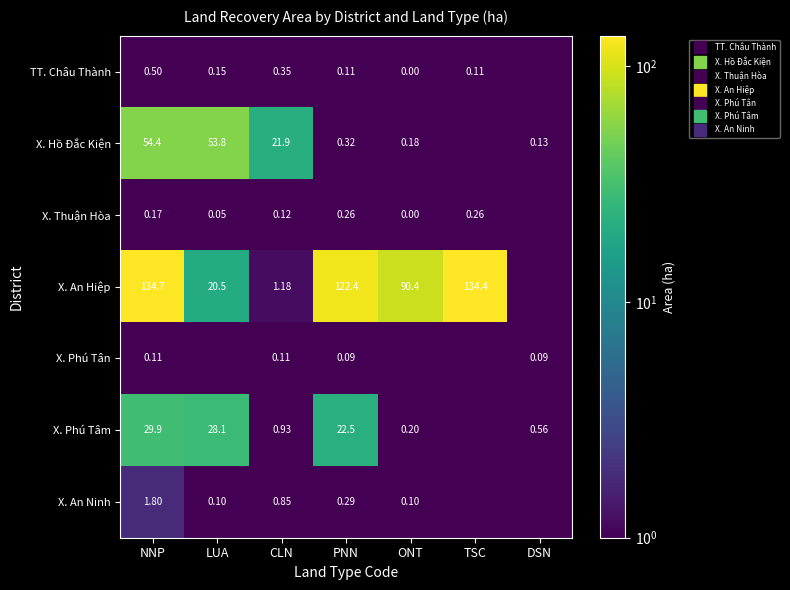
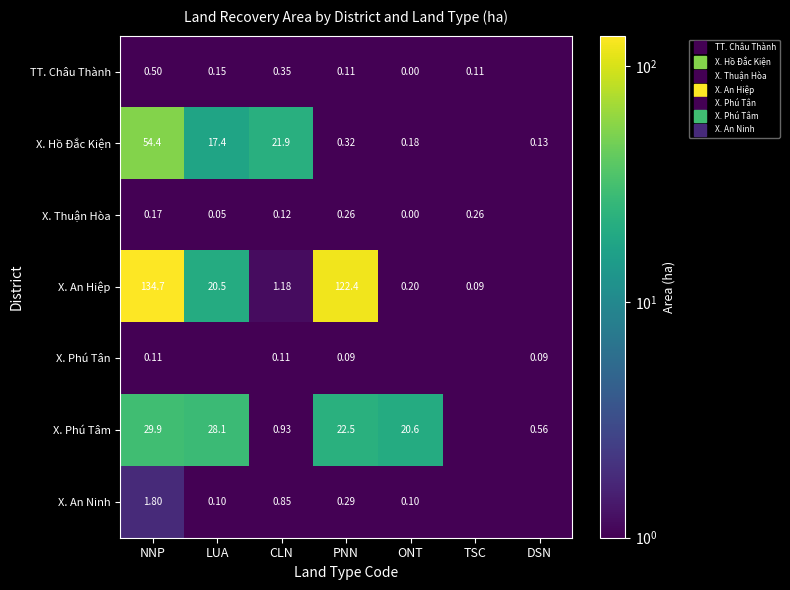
X. Hồ Đắc Kiện, LUA: 53.8 -> 17.4
X. An Hiệp, ONT: 90.4 -> 0.20
X. An Hiệp, TSC: 134.4 -> 0.09
X. Phú Tâm, ONT: 0.20 -> 20.6
